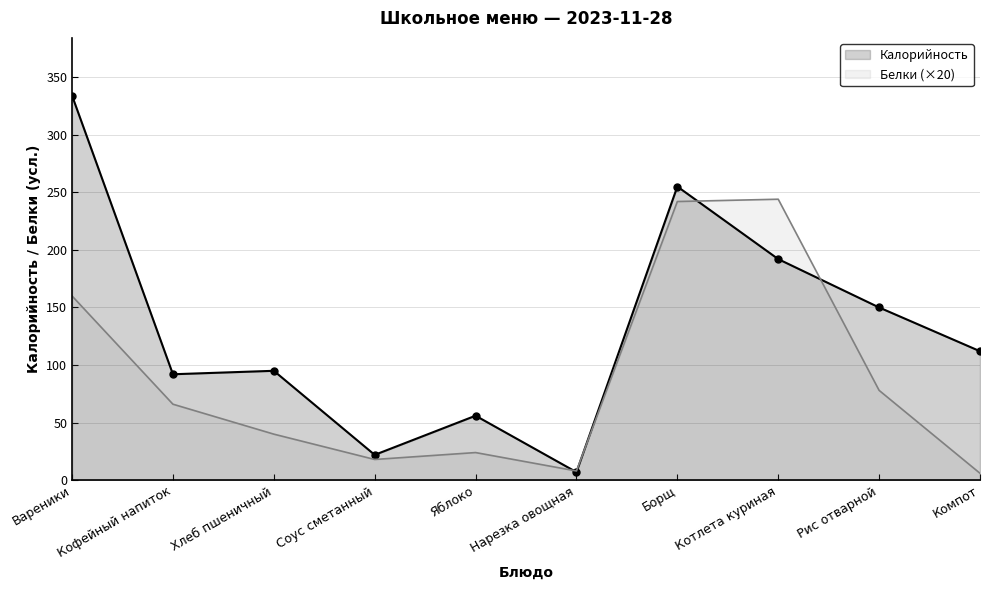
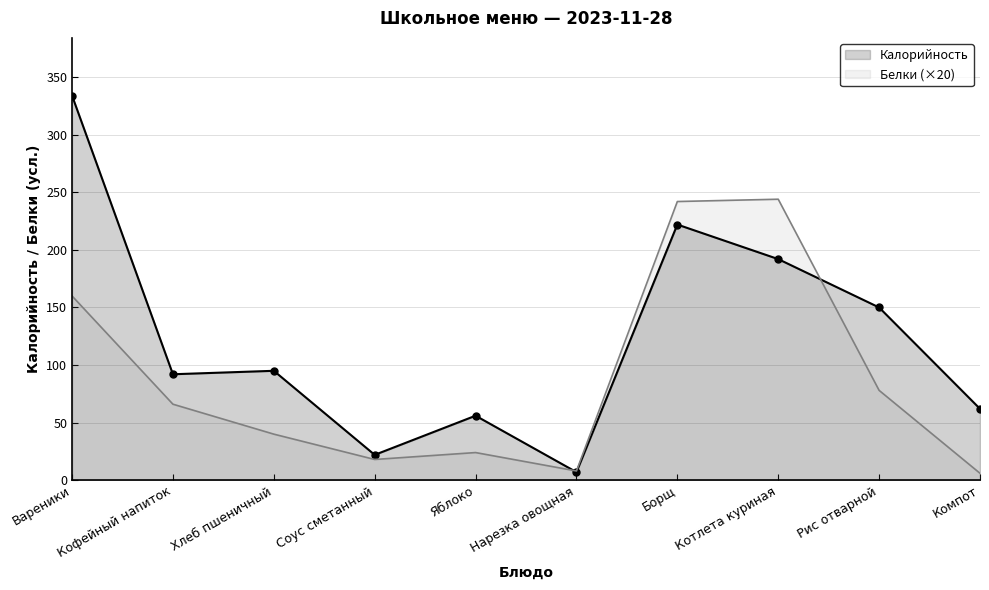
Калорийность, Борщ: 255 -> 222
Калорийность, Компот: 112 -> 62
